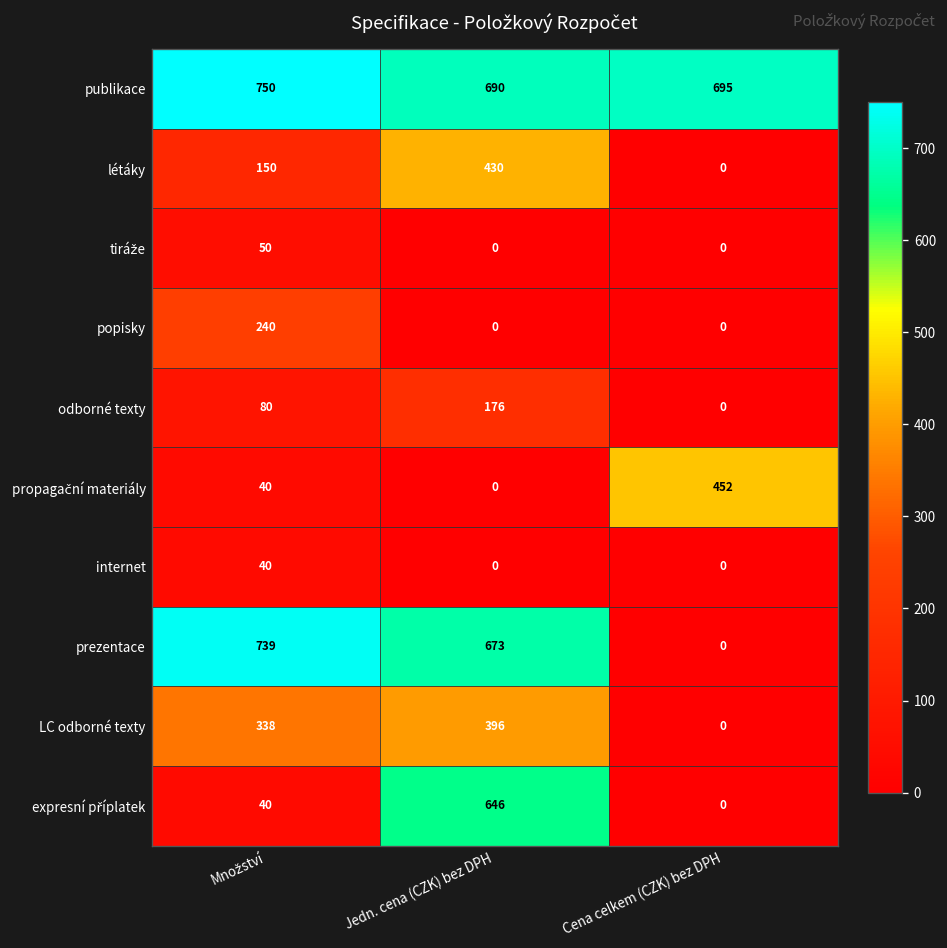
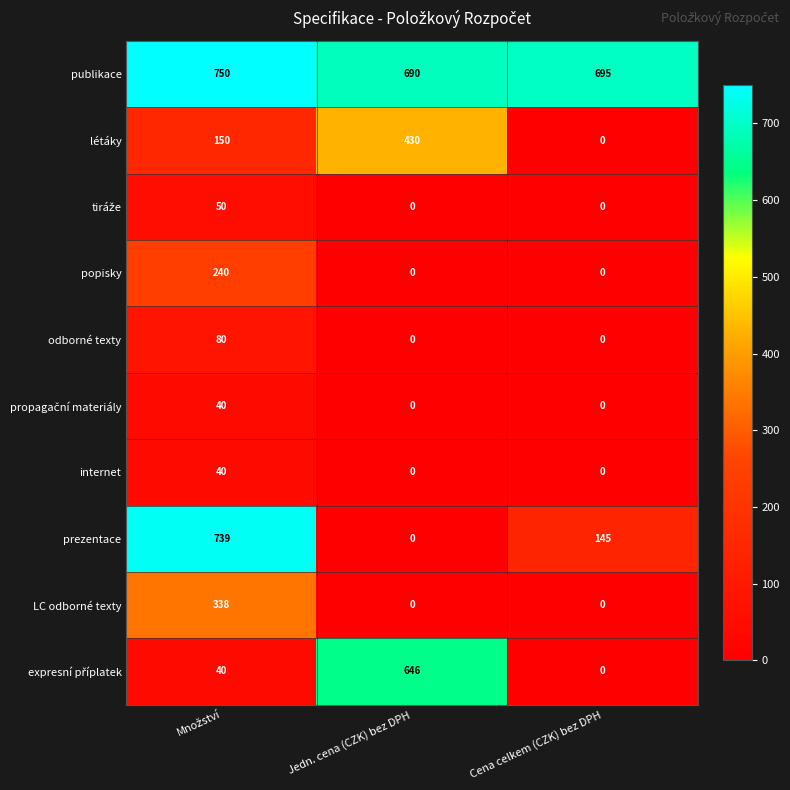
odborné texty, Jedn. cena (CZK) bez DPH: 176 -> 0
propagační materiály, Cena celkem (CZK) bez DPH: 452 -> 0
prezentace, Jedn. cena (CZK) bez DPH: 673 -> 0
prezentace, Cena celkem (CZK) bez DPH: 0 -> 145
LC odborné texty, Jedn. cena (CZK) bez DPH: 396 -> 0
